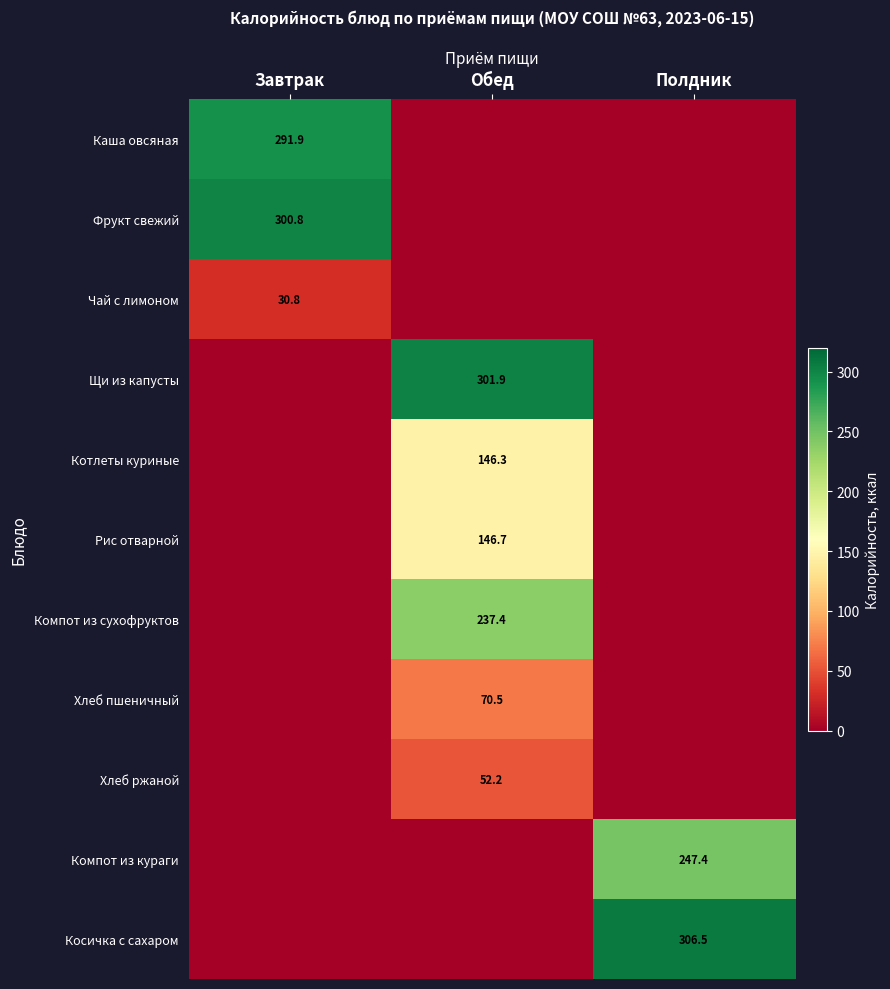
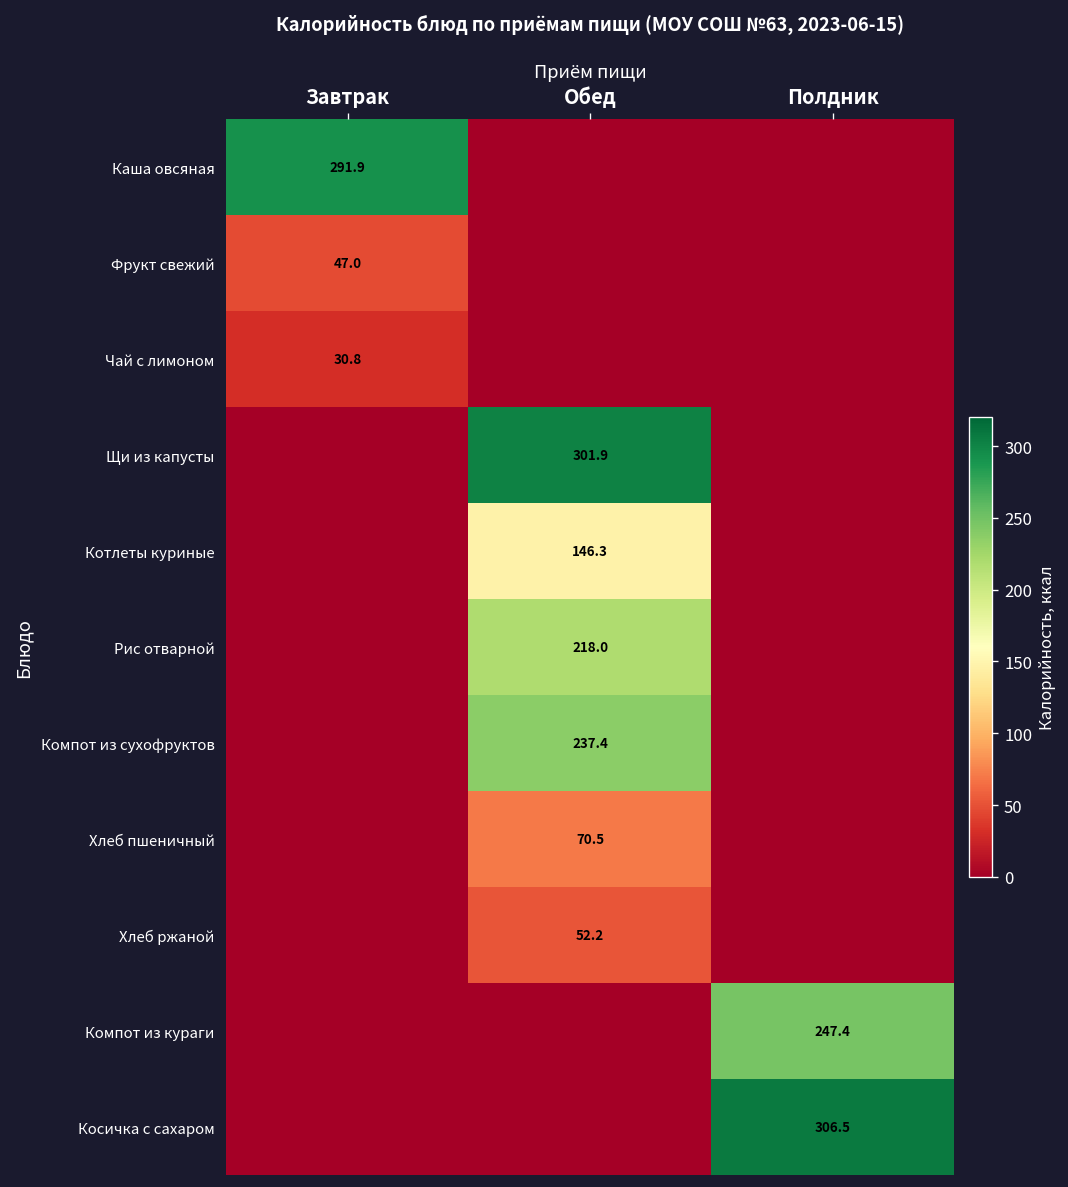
Фрукт свежий, Завтрак: 300.8 -> 47.0
Рис отварной, Обед: 146.7 -> 218.0
